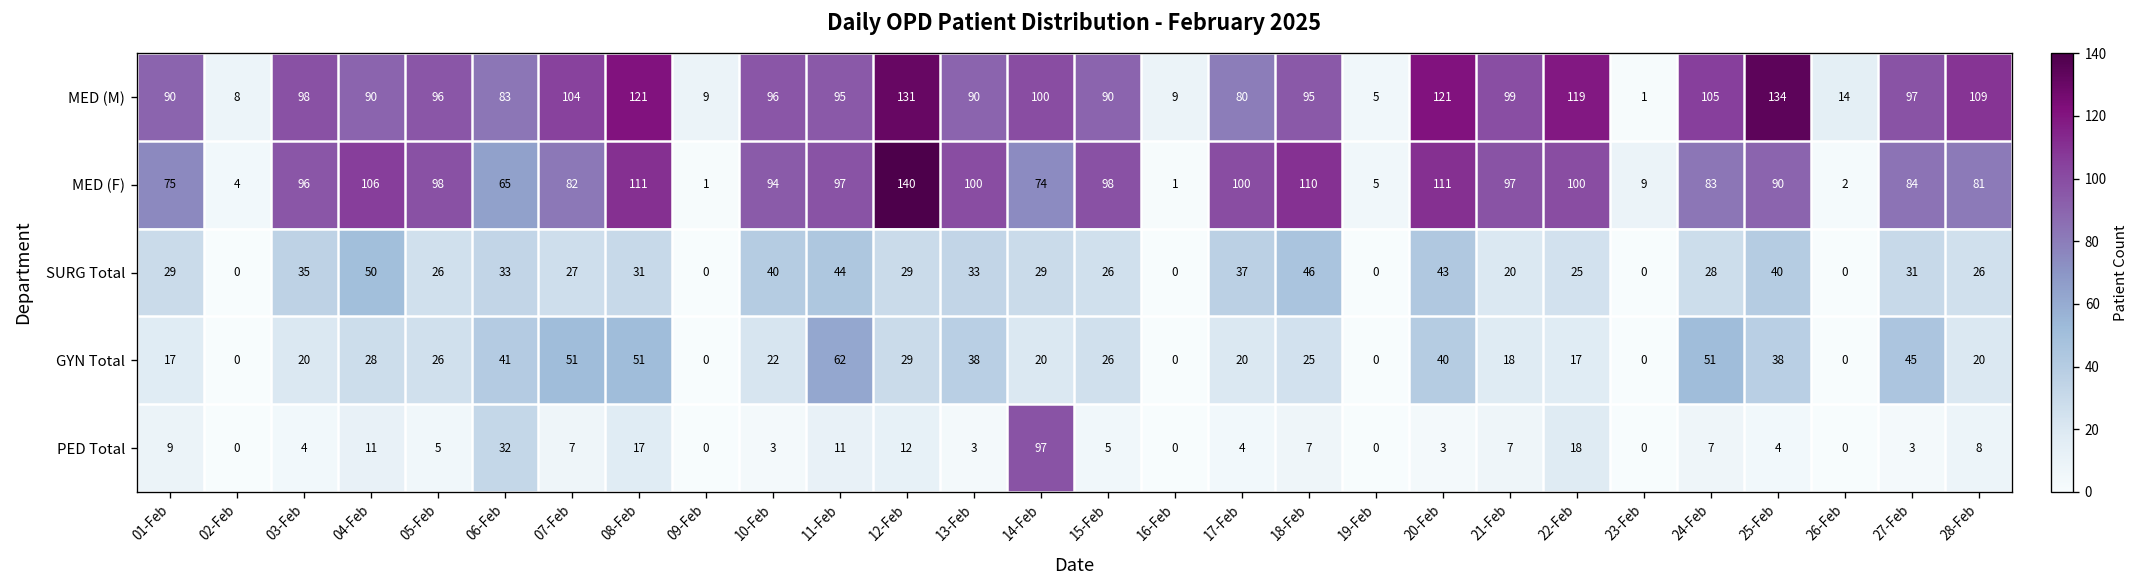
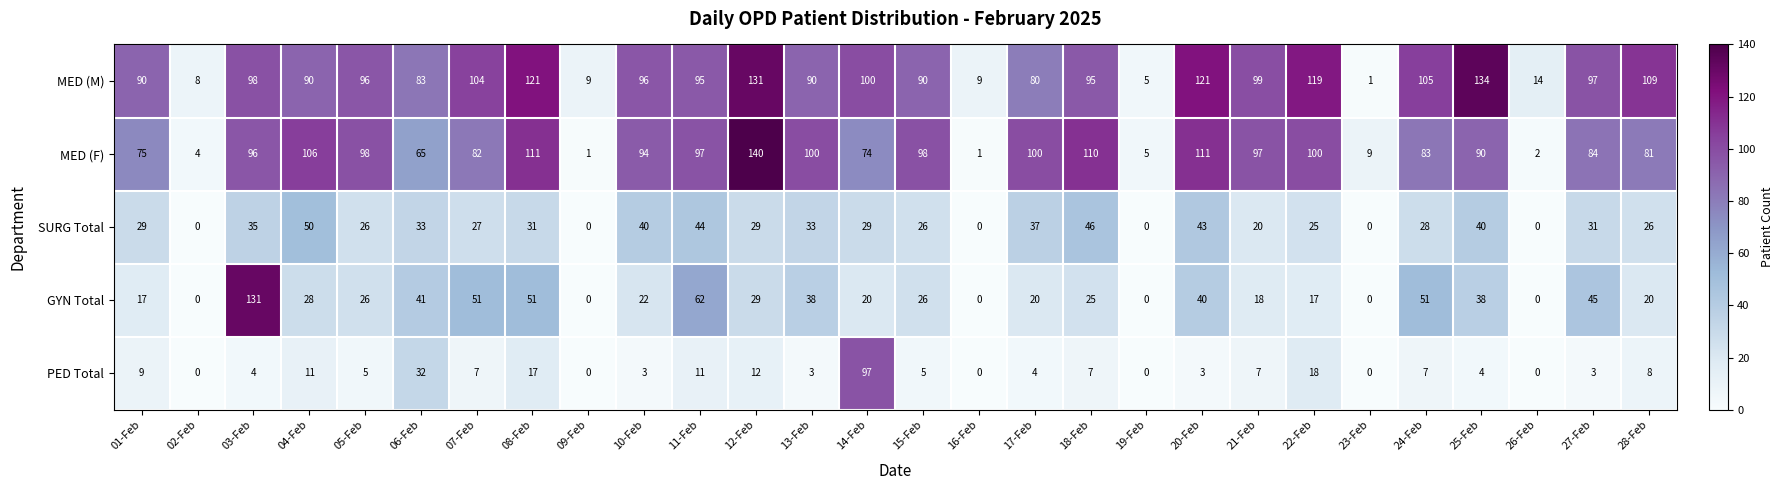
GYN Total, 03-Feb: 20 -> 131
